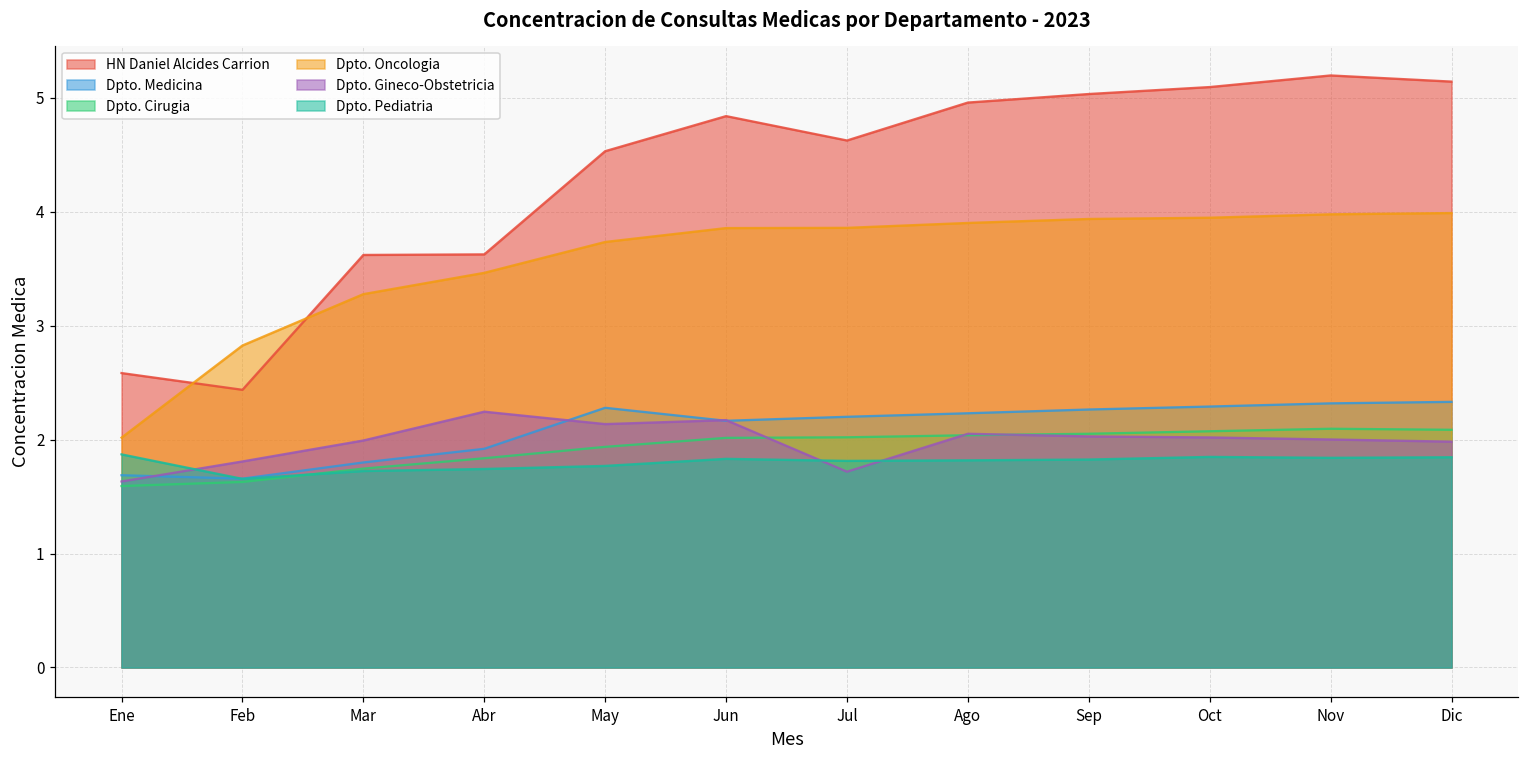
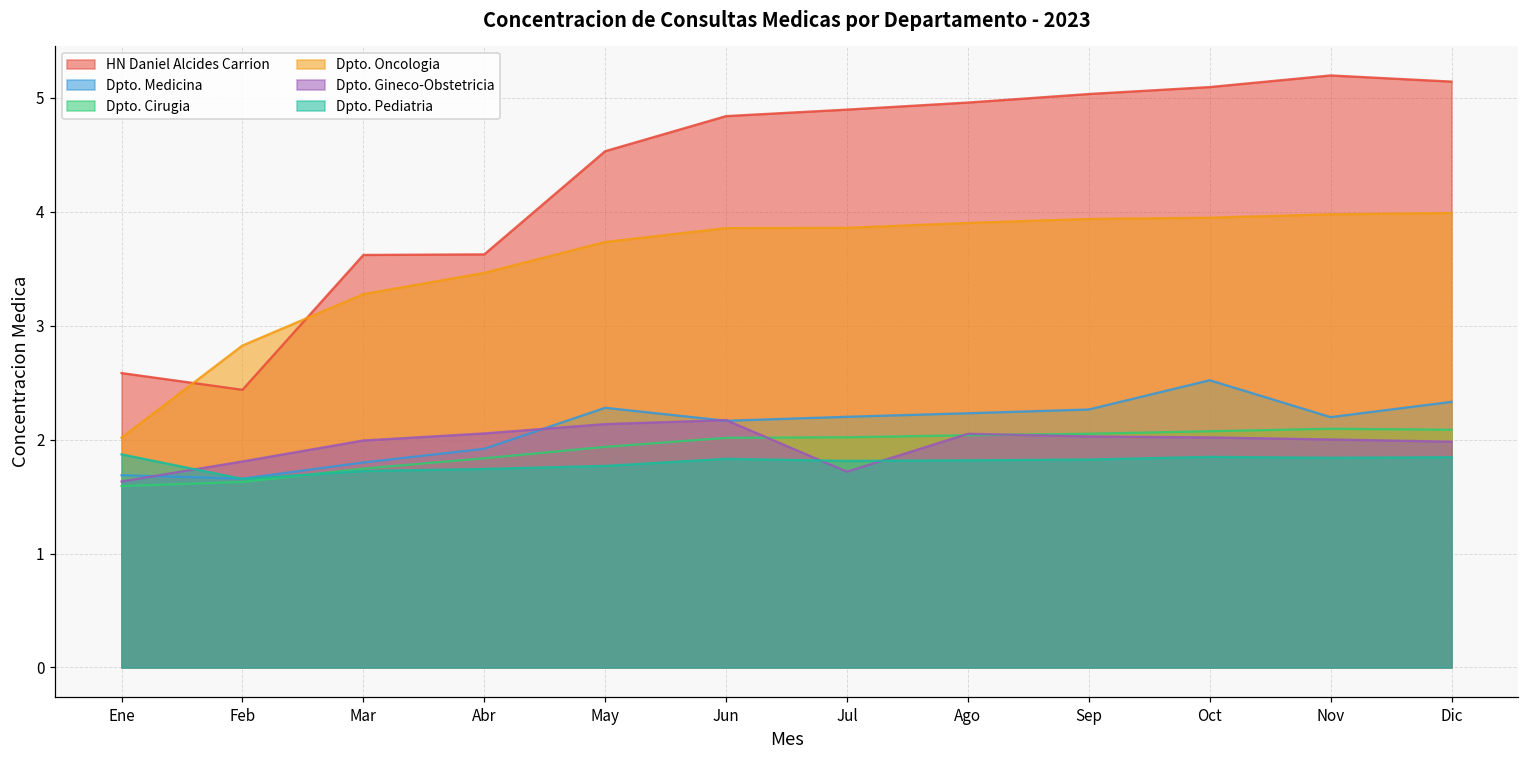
Dpto. Gineco-Obstetricia, Abr: 2.25 -> 2.06
HN Daniel Alcides Carrion, Jul: 4.63 -> 4.90
Dpto. Medicina, Oct: 2.29 -> 2.52
Dpto. Medicina, Nov: 2.32 -> 2.20
